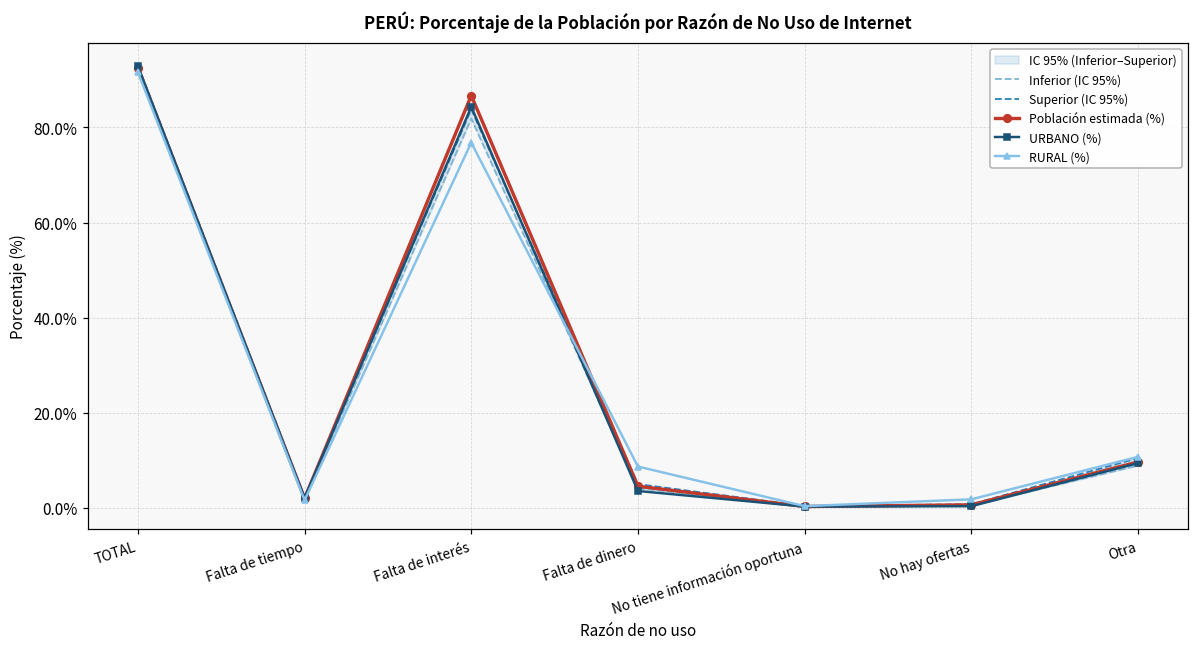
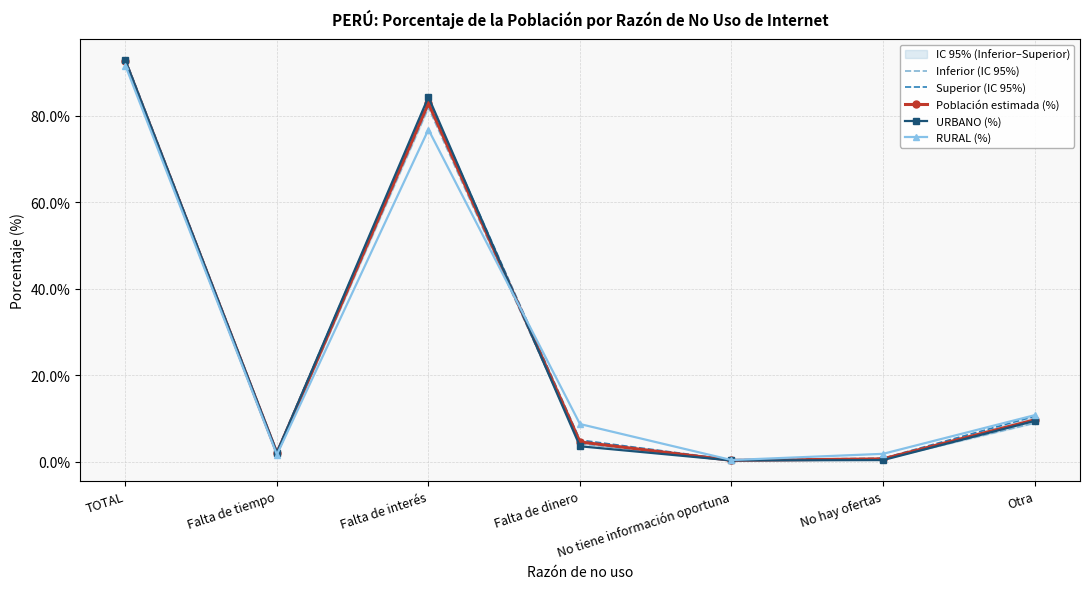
Población estimada (%), Falta de interés: 87% -> 83%
